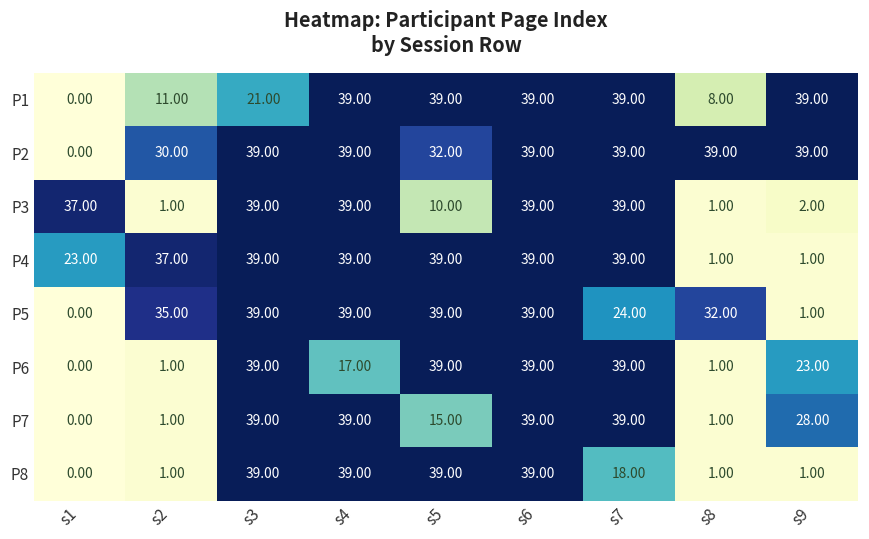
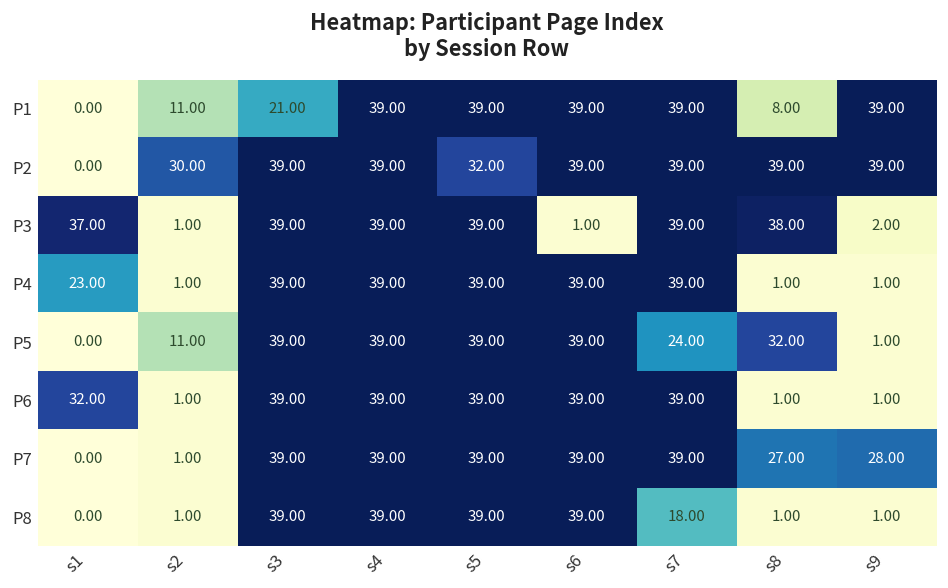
P3, s5: 10.00 -> 39.00
P3, s6: 39.00 -> 1.00
P3, s8: 1.00 -> 38.00
P4, s2: 37.00 -> 1.00
P5, s2: 35.00 -> 11.00
P6, s1: 0.00 -> 32.00
P6, s4: 17.00 -> 39.00
P6, s9: 23.00 -> 1.00
P7, s5: 15.00 -> 39.00
P7, s8: 1.00 -> 27.00
